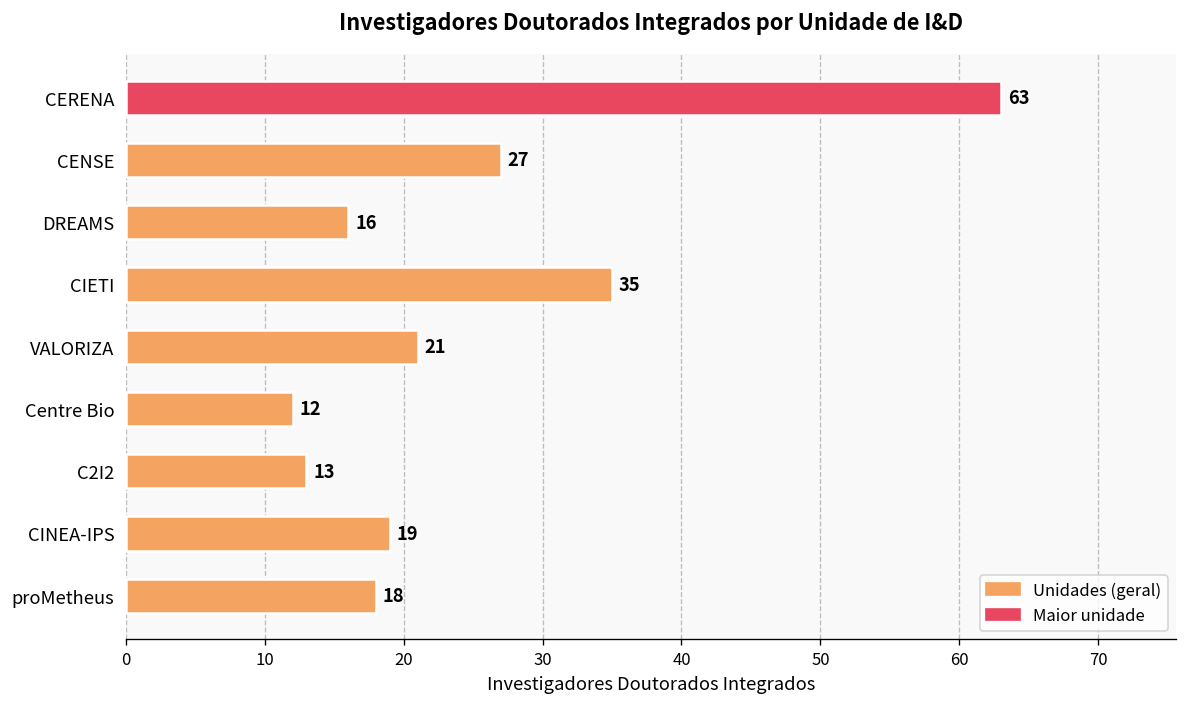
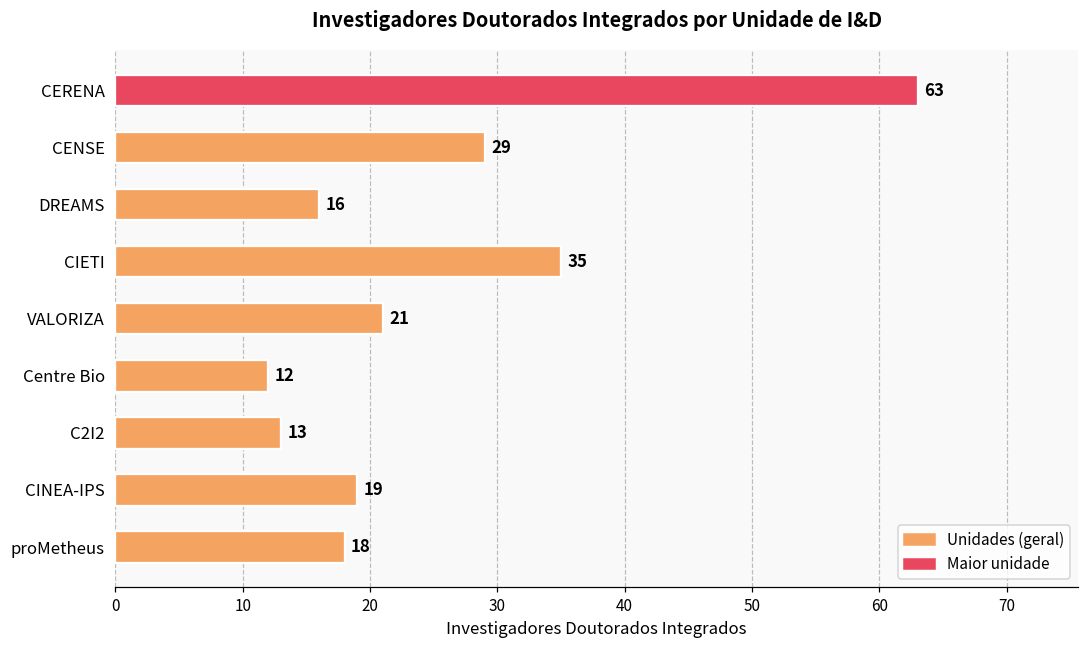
CENSE: 27 -> 29
